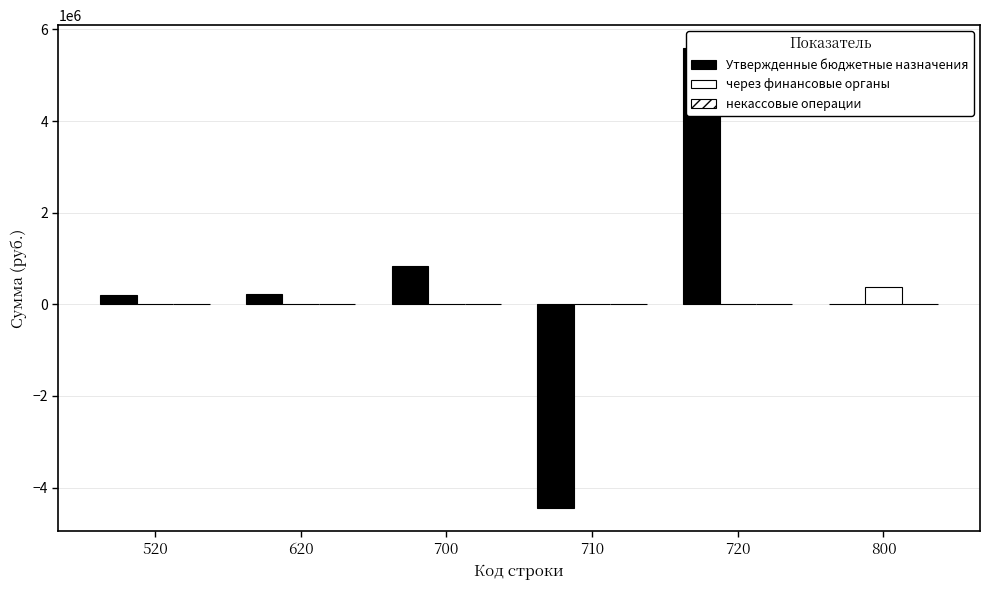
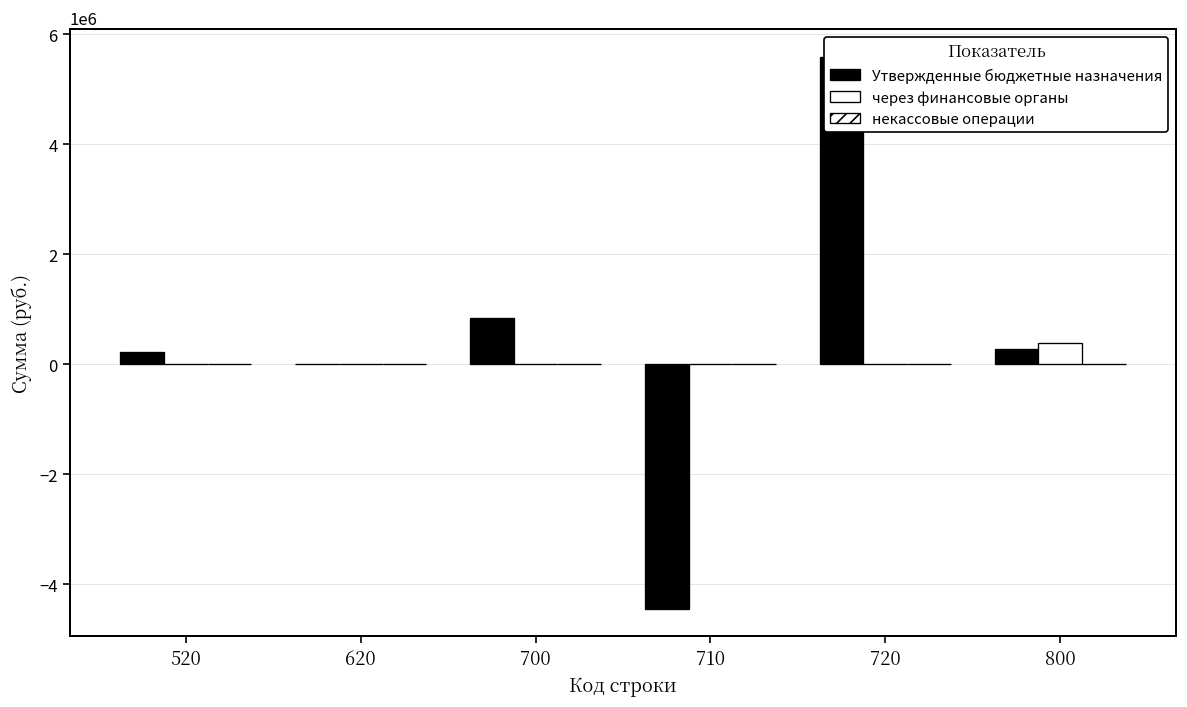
Утвержденные бюджетные назначения, 620: 200000 -> 0
Утвержденные бюджетные назначения, 800: 0 -> 300000
